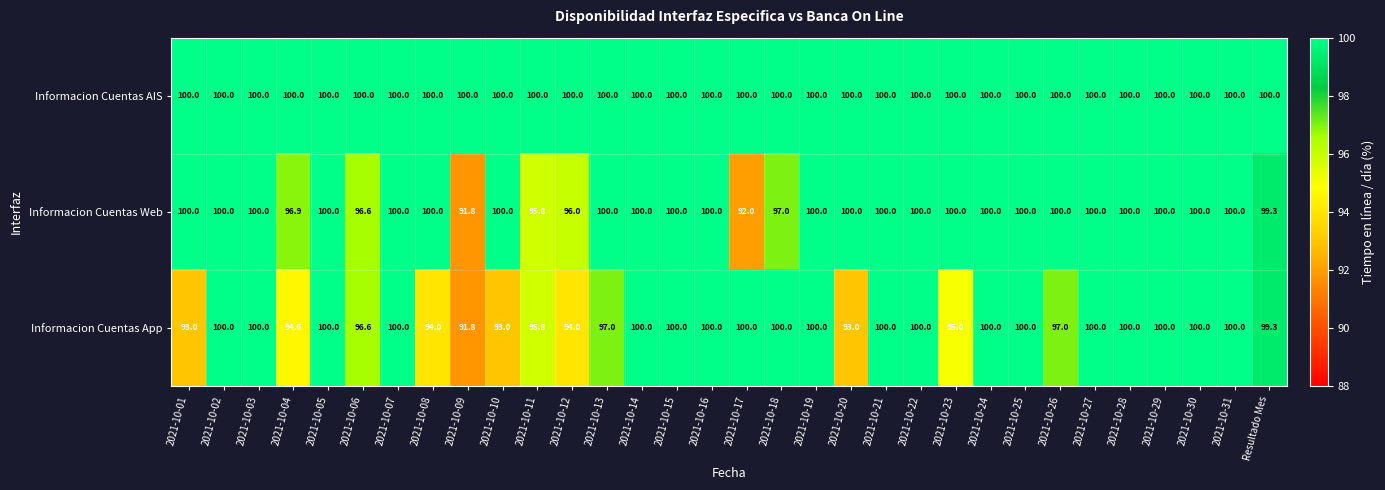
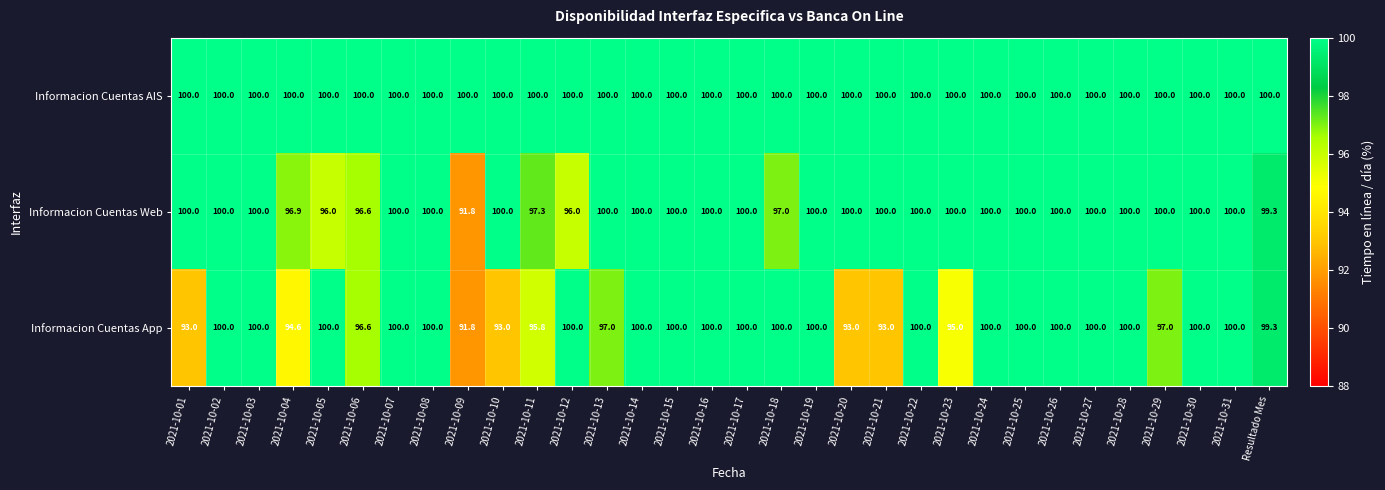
Informacion Cuentas Web, 2021-10-05: 100.0 -> 96.0
Informacion Cuentas Web, 2021-10-11: 95.8 -> 97.3
Informacion Cuentas Web, 2021-10-17: 92.0 -> 100.0
Informacion Cuentas App, 2021-10-08: 94.0 -> 100.0
Informacion Cuentas App, 2021-10-12: 94.0 -> 100.0
Informacion Cuentas App, 2021-10-21: 100.0 -> 93.0
Informacion Cuentas App, 2021-10-26: 97.0 -> 100.0
Informacion Cuentas App, 2021-10-29: 100.0 -> 97.0
